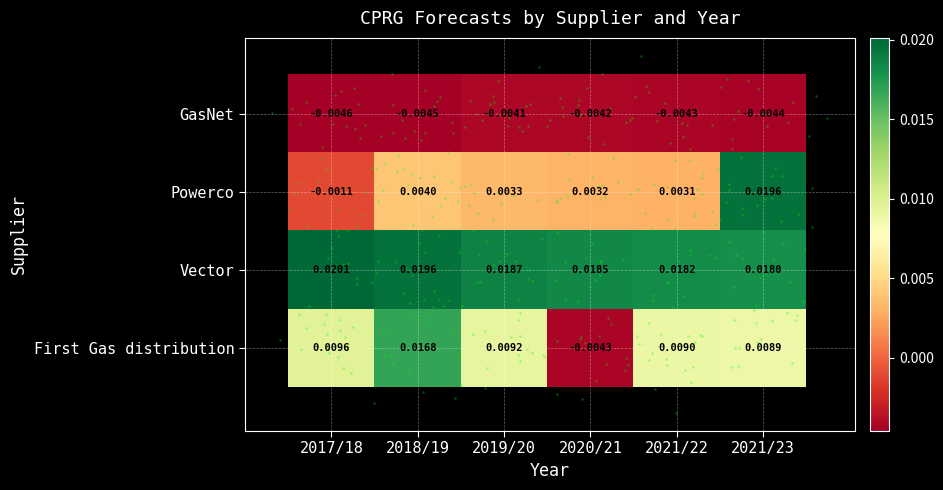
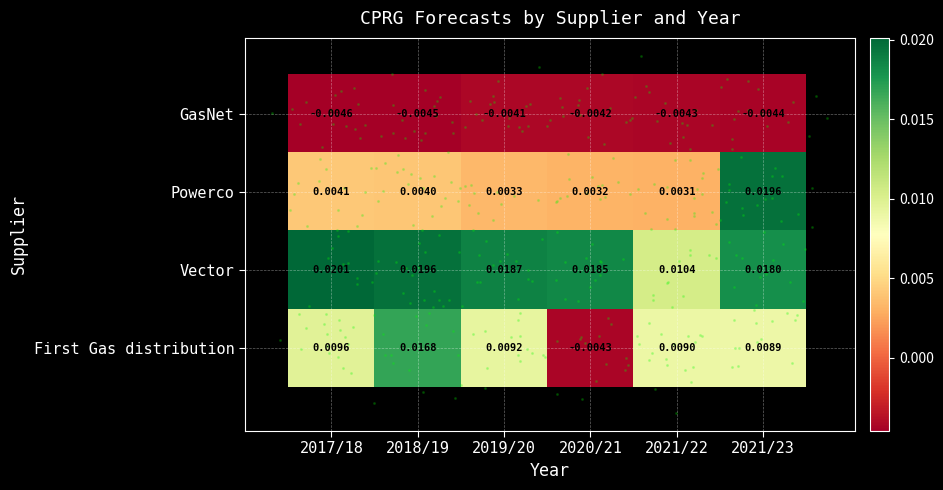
Powerco, 2017/18: -0.0011 -> 0.0041
Vector, 2021/22: 0.0182 -> 0.0104
